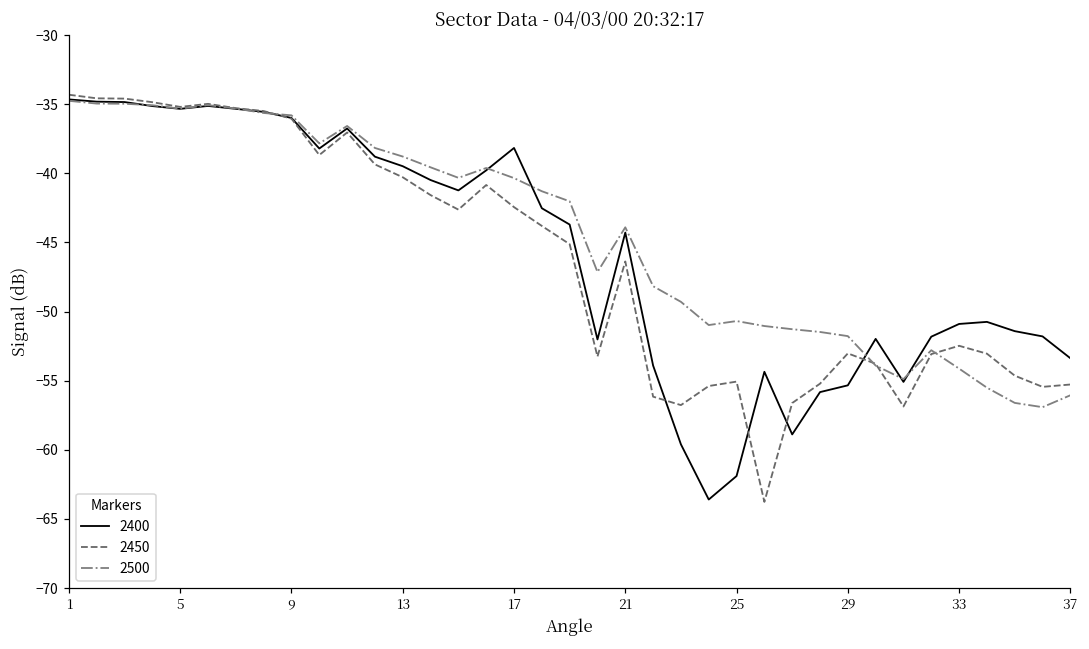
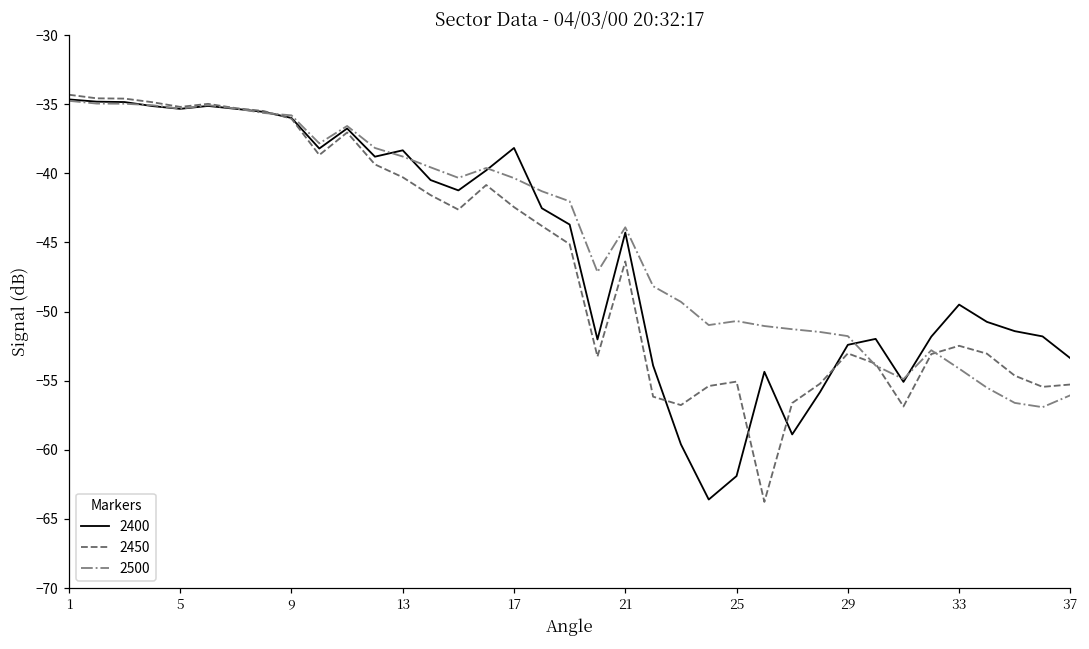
2400, 13: -39.5 -> -38.3
2400, 29: -55.3 -> -52.4
2400, 33: -50.9 -> -49.5
